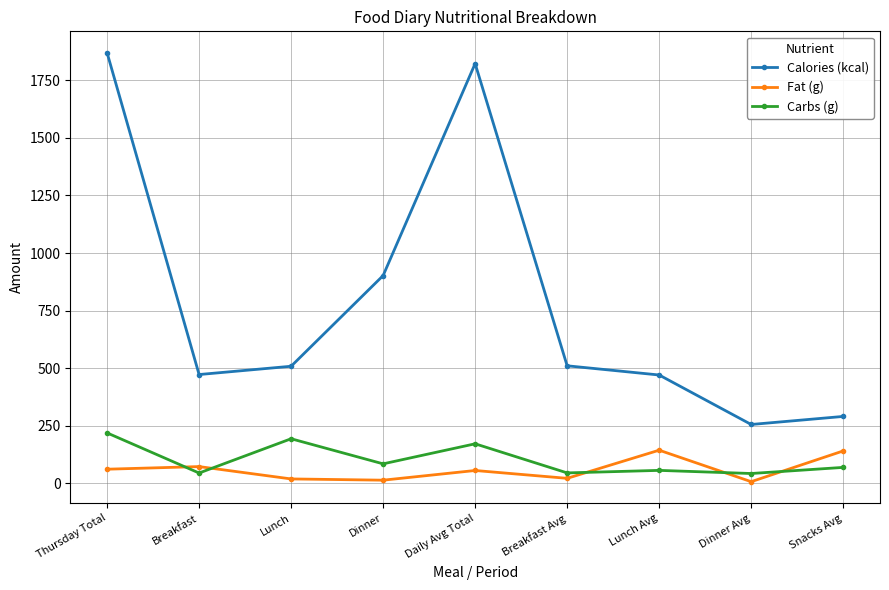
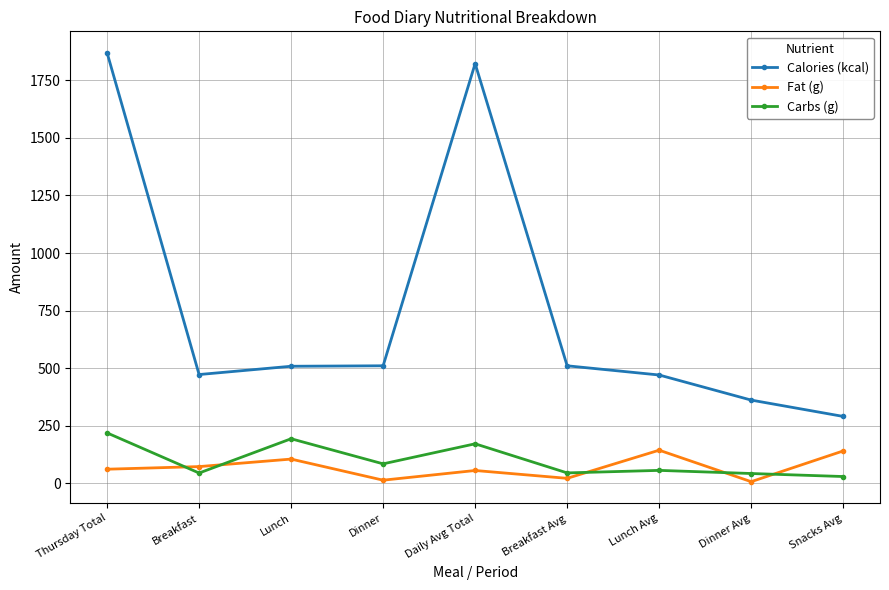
Fat (g), Lunch: 20 -> 100
Calories (kcal), Dinner: 900 -> 510
Calories (kcal), Dinner Avg: 260 -> 360
Carbs (g), Snacks Avg: 70 -> 30
